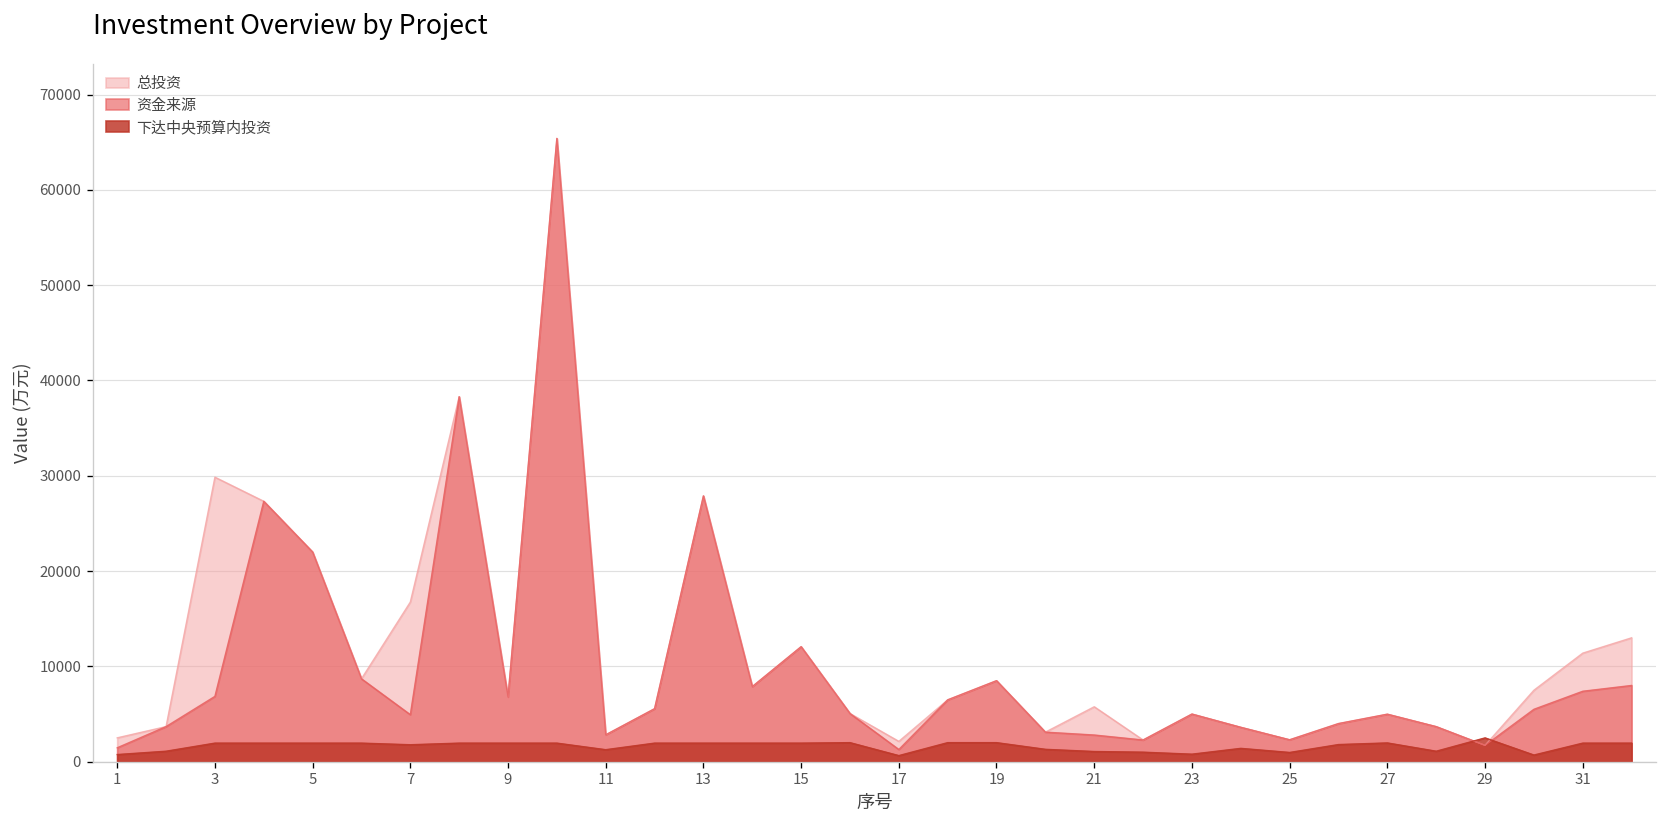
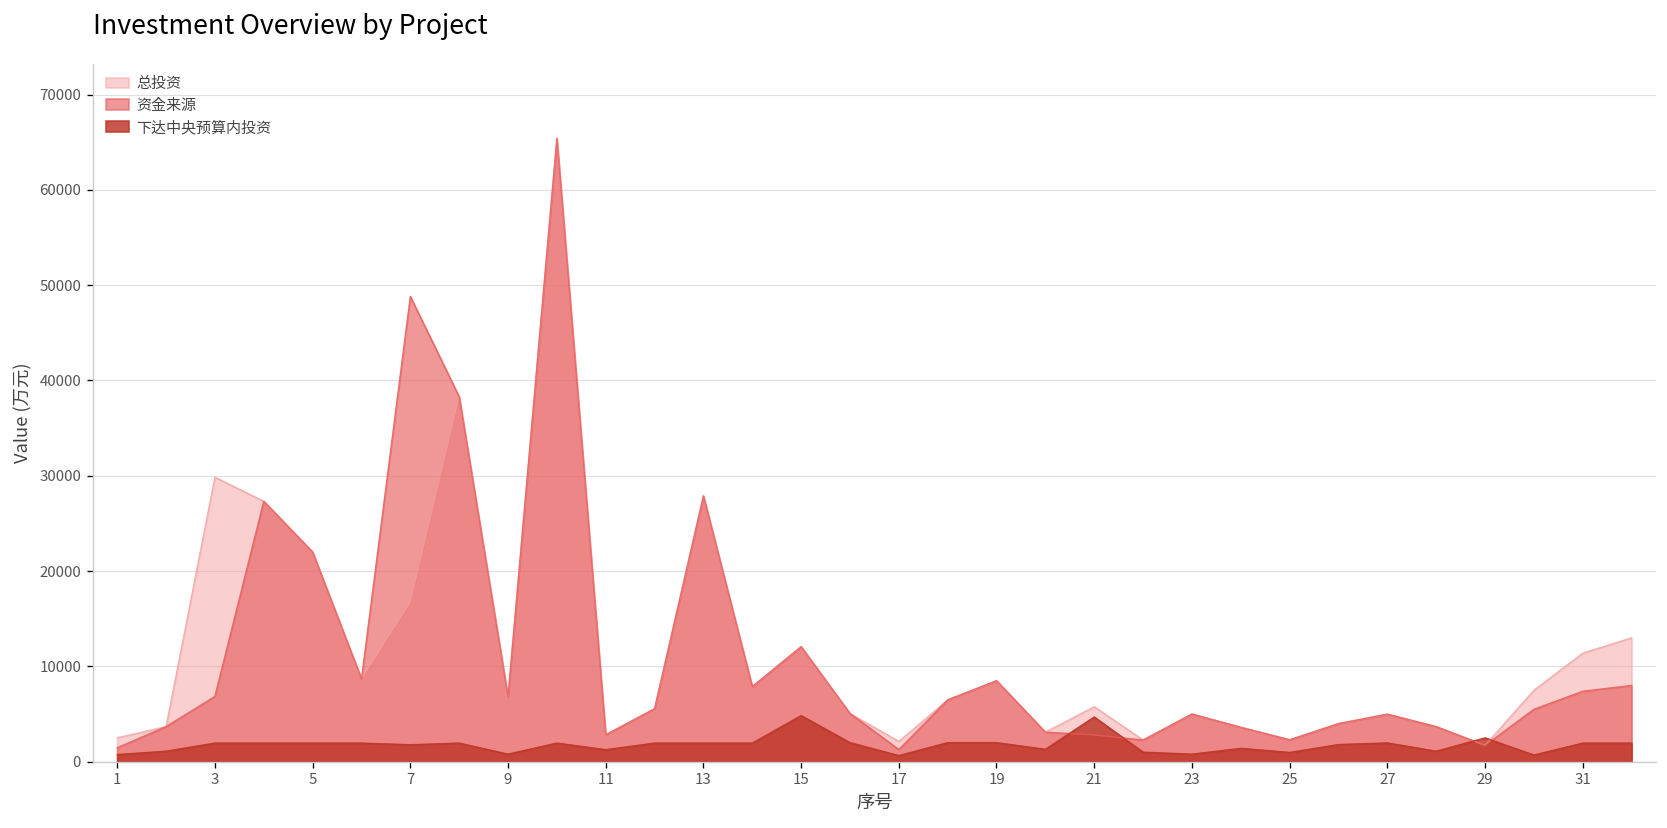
资金来源, 7: 5000 -> 49000
下达中央预算内投资, 9: 2000 -> 1000
下达中央预算内投资, 15: 2000 -> 5000
下达中央预算内投资, 21: 1000 -> 5000
